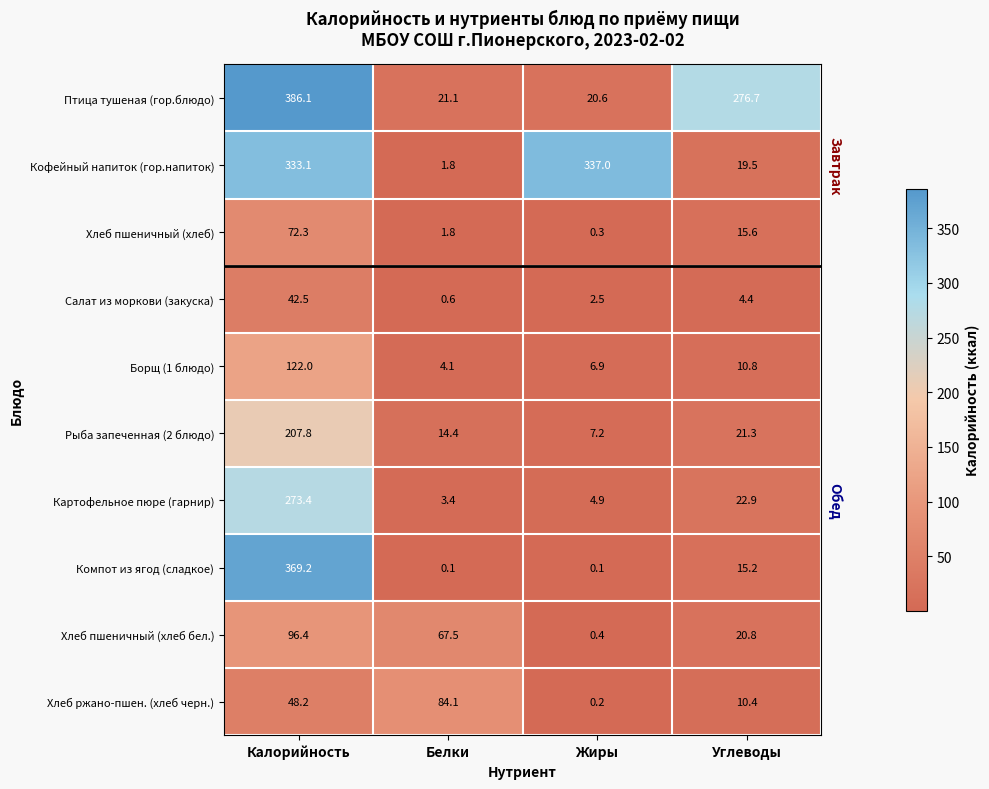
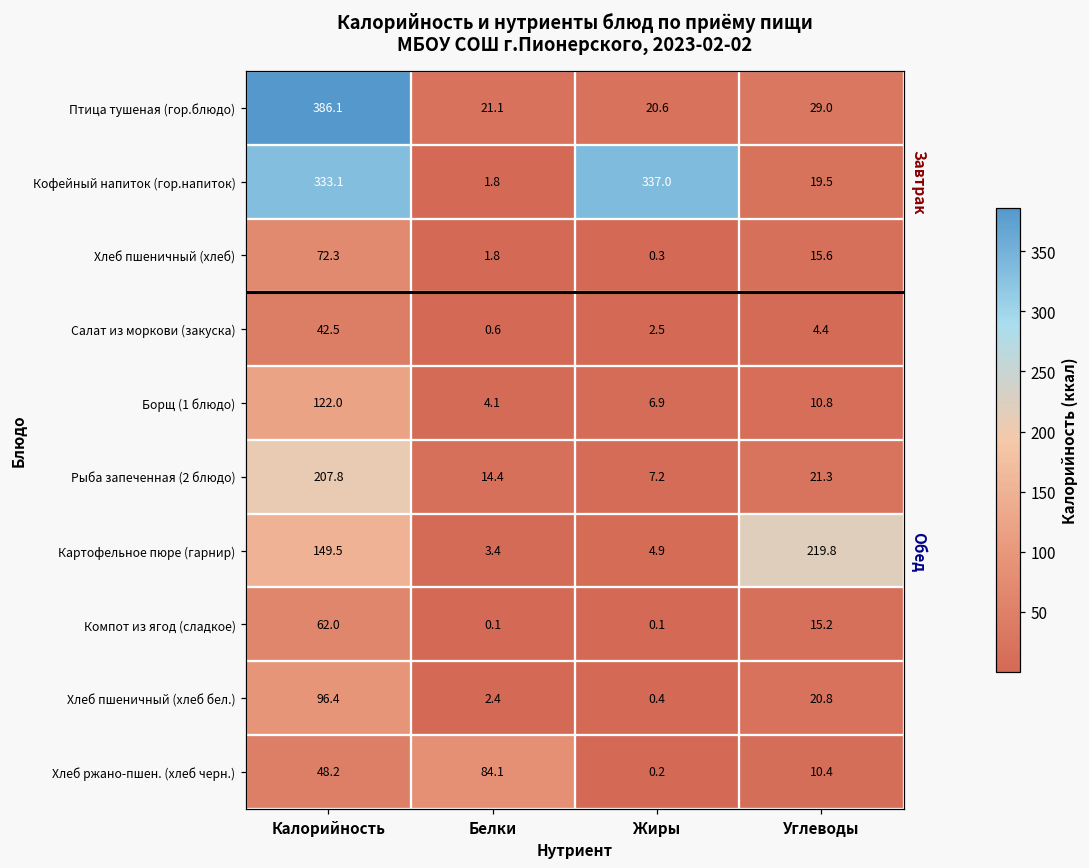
Птица тушеная (гор.блюдо), Углеводы: 276.7 -> 29.0
Картофельное пюре (гарнир), Калорийность: 273.4 -> 149.5
Картофельное пюре (гарнир), Углеводы: 22.9 -> 219.8
Компот из ягод (сладкое), Калорийность: 369.2 -> 62.0
Хлеб пшеничный (хлеб бел.), Белки: 67.5 -> 2.4
